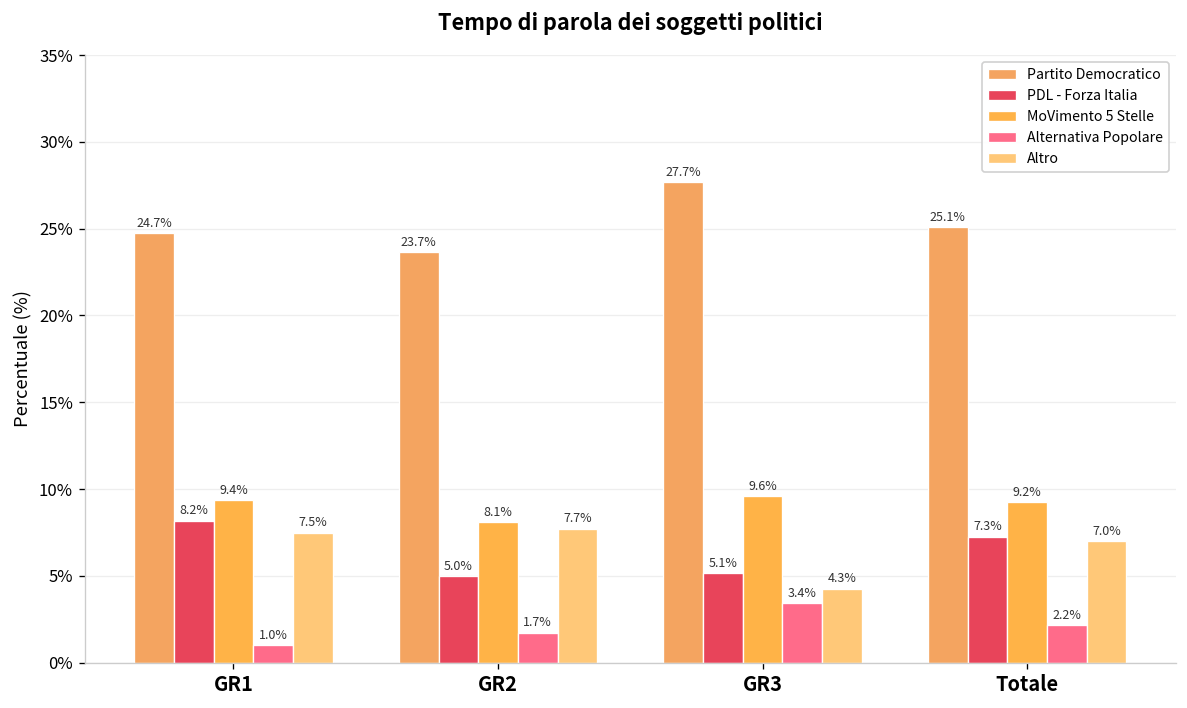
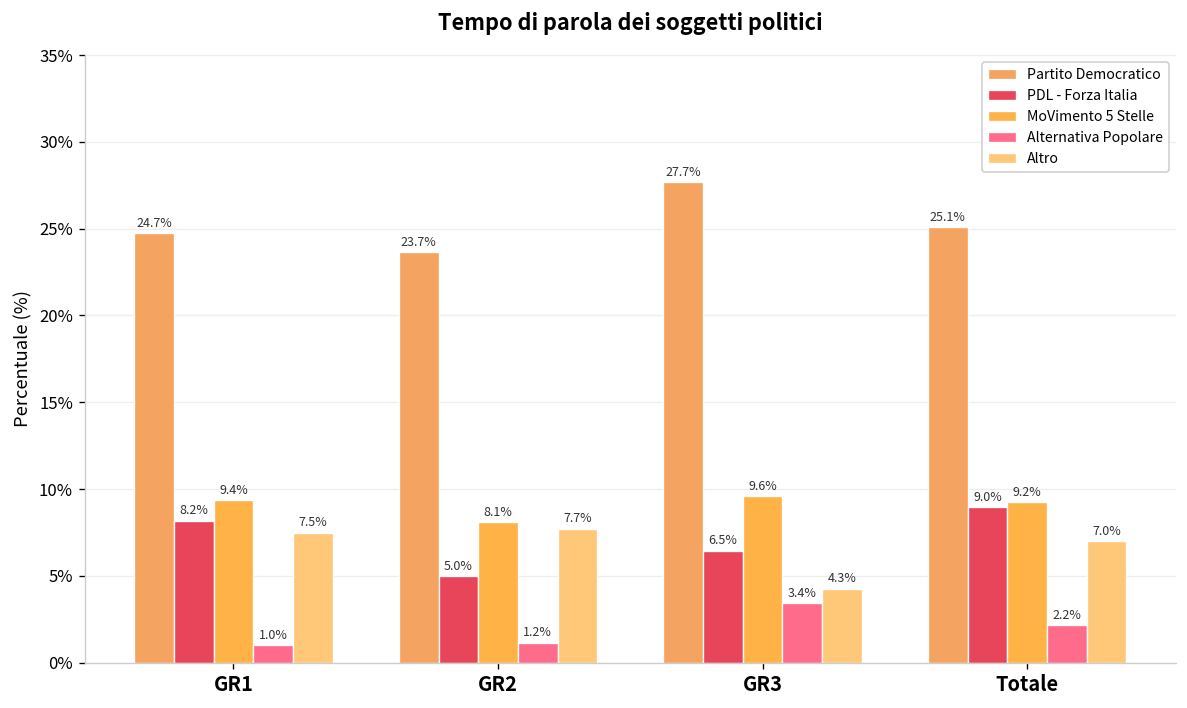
Alternativa Popolare, GR2: 1.7% -> 1.2%
PDL - Forza Italia, GR3: 5.1% -> 6.5%
PDL - Forza Italia, Totale: 7.3% -> 9.0%
